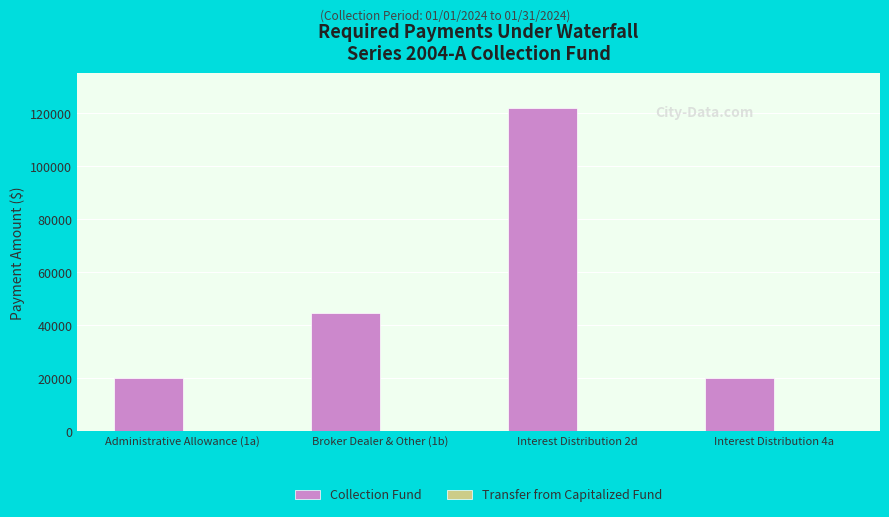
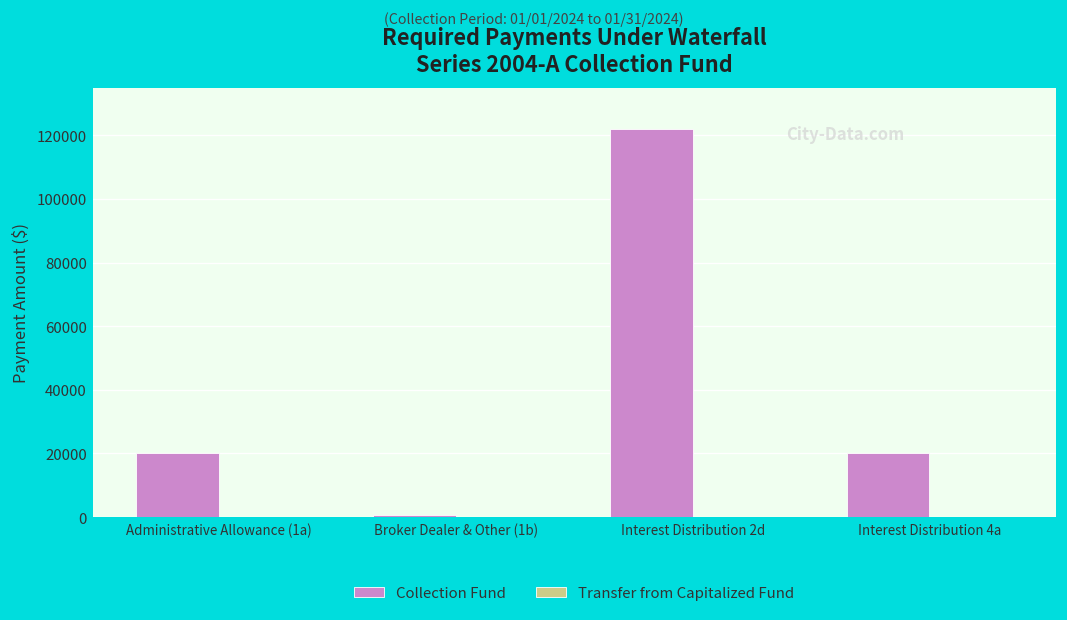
Collection Fund, Broker Dealer & Other (1b): 45000 -> 1000
